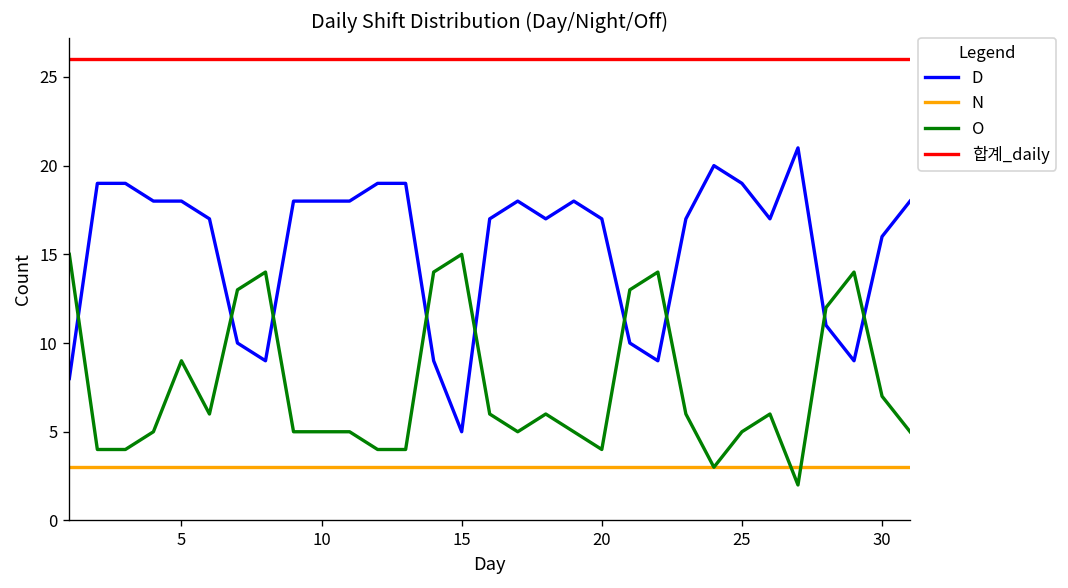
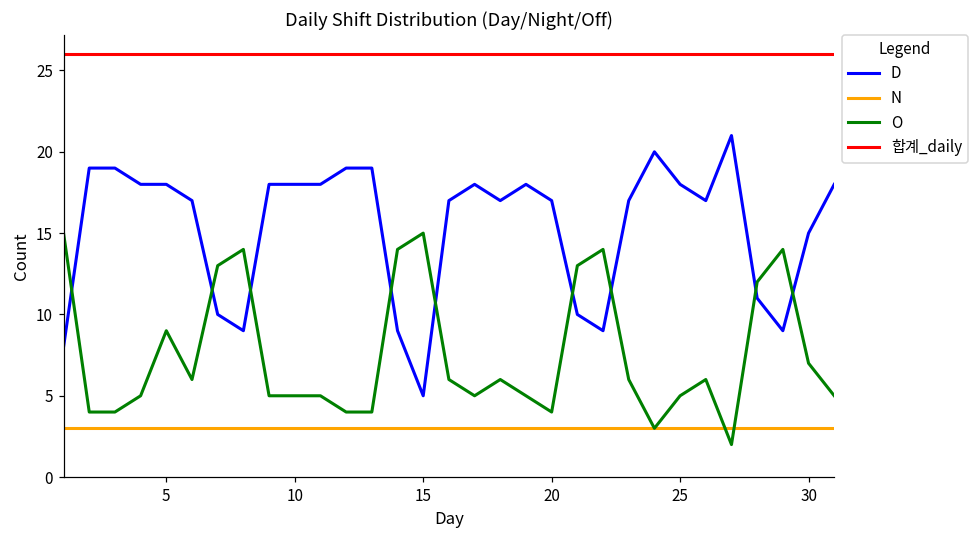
D, 25: 19 -> 18
D, 30: 16 -> 15
